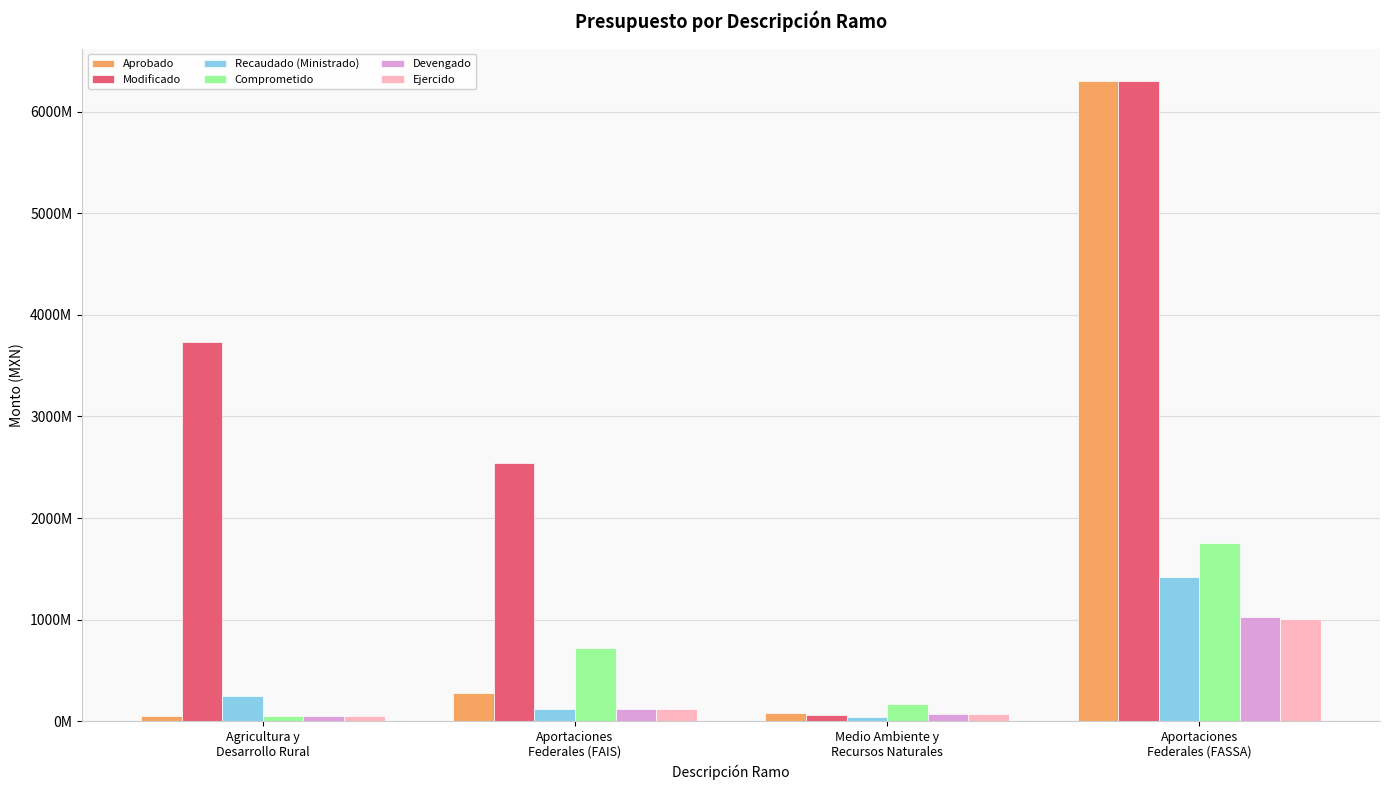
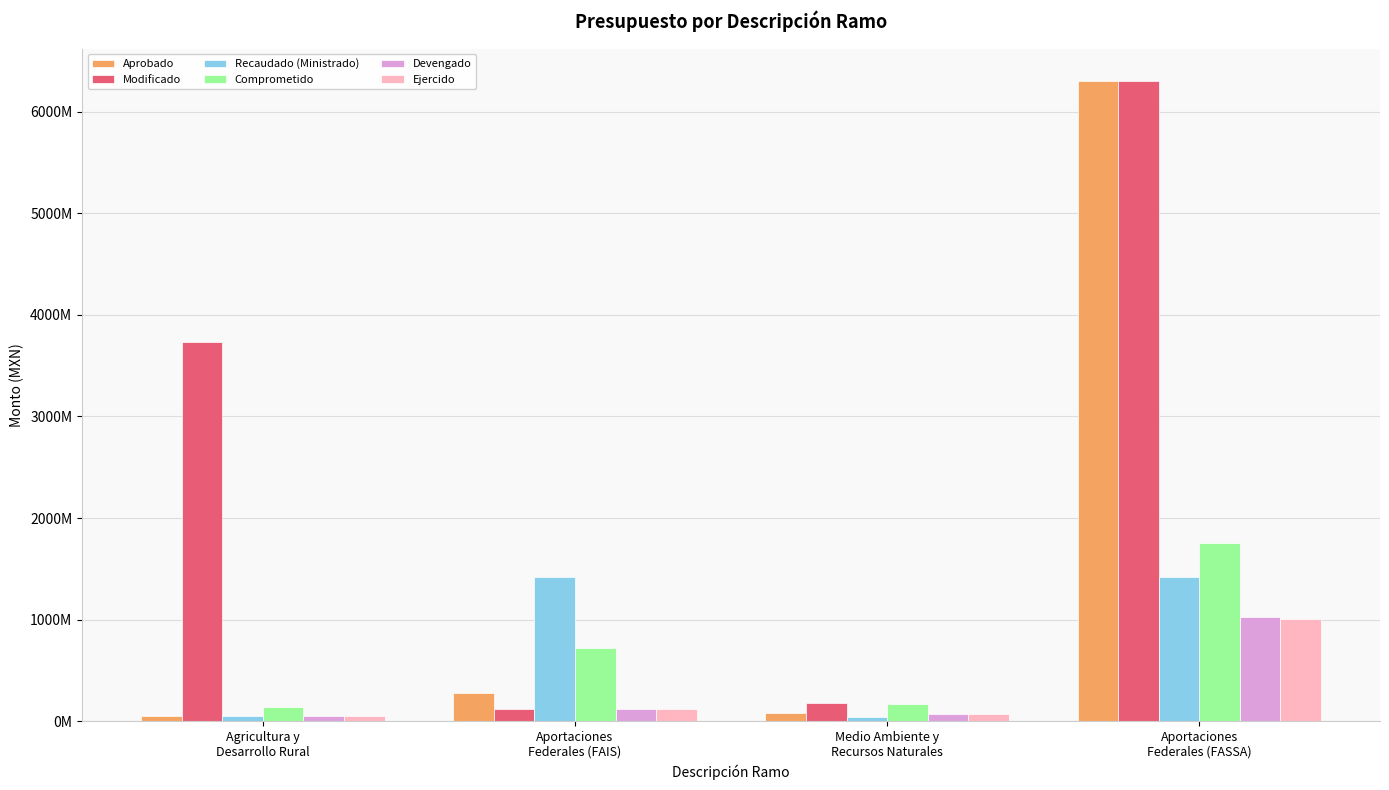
Recaudado (Ministrado), Agricultura y Desarrollo Rural: 250000000 -> 50000000
Comprometido, Agricultura y Desarrollo Rural: 50000000 -> 140000000
Modificado, Aportaciones Federales (FAIS): 2540000000 -> 120000000
Recaudado (Ministrado), Aportaciones Federales (FAIS): 120000000 -> 1420000000
Modificado, Medio Ambiente y Recursos Naturales: 60000000 -> 180000000
